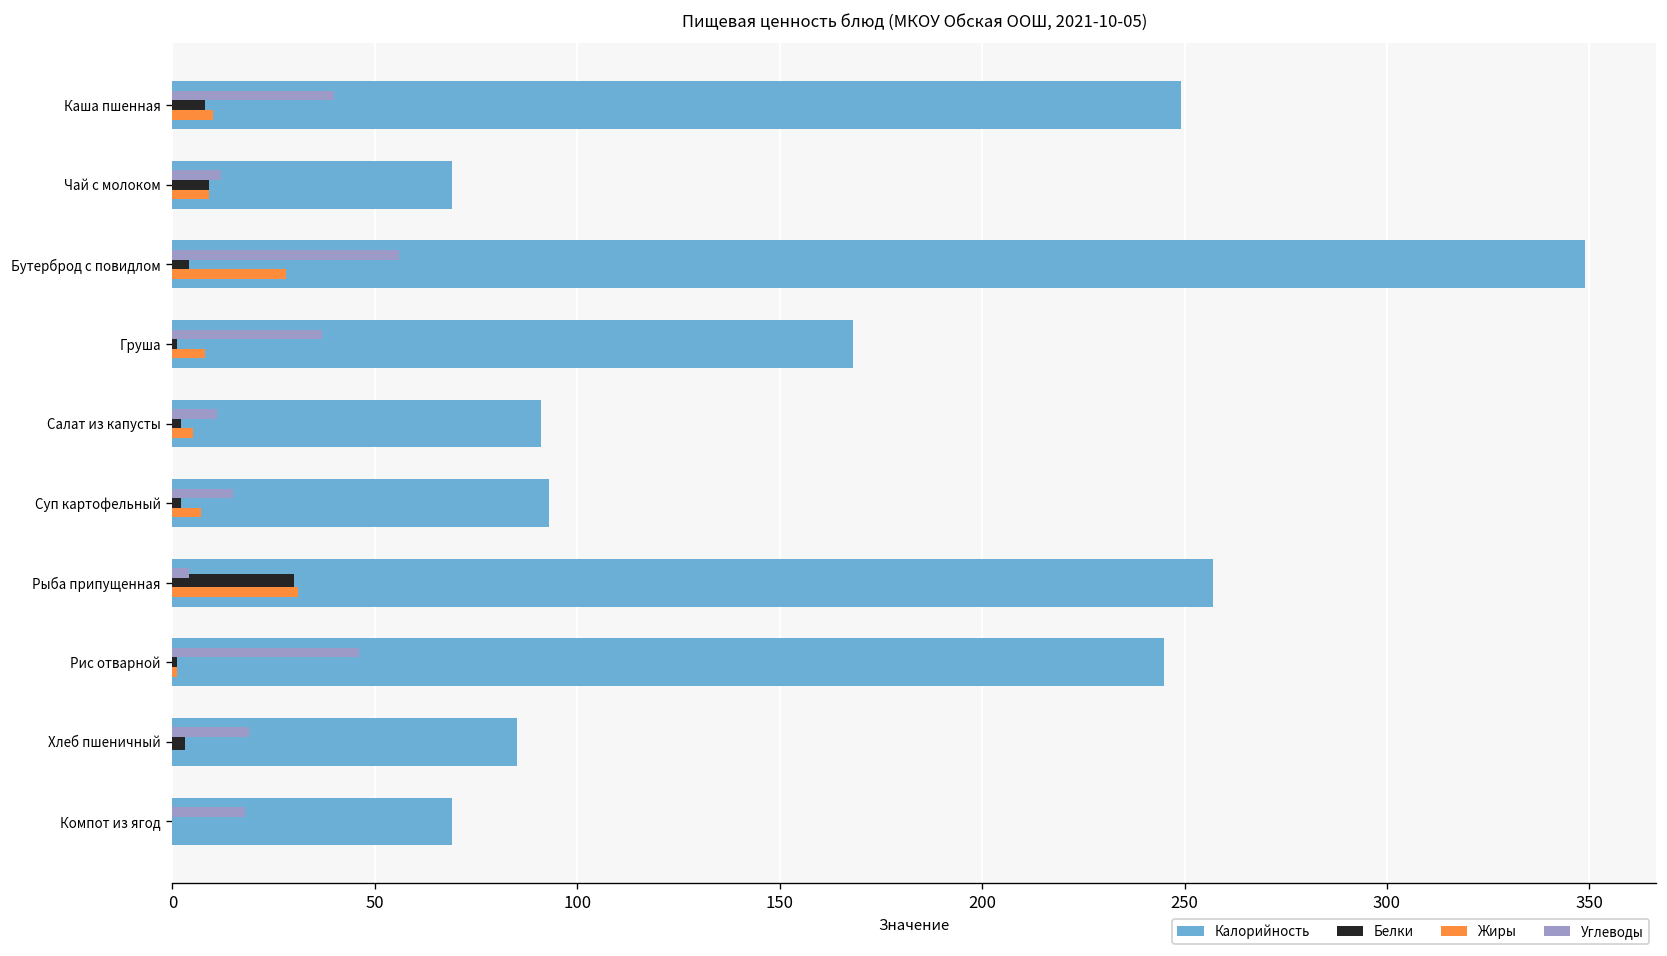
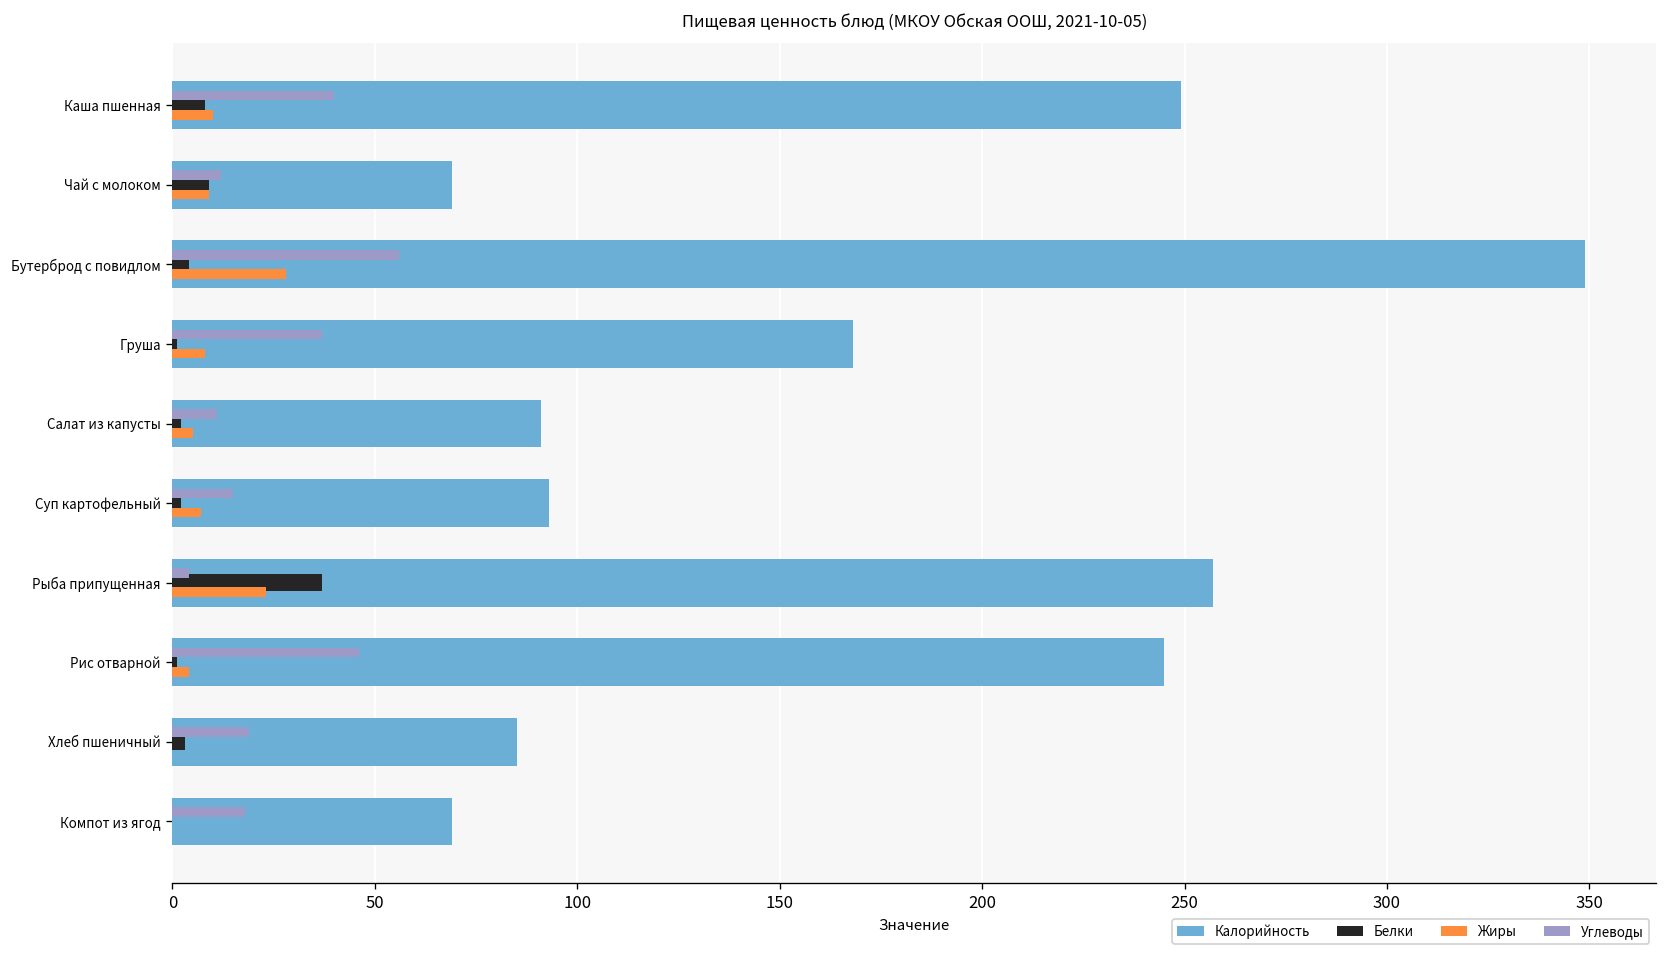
Белки, Рыба припущенная: 30 -> 37
Жиры, Рыба припущенная: 31 -> 23
Жиры, Рис отварной: 1 -> 4
